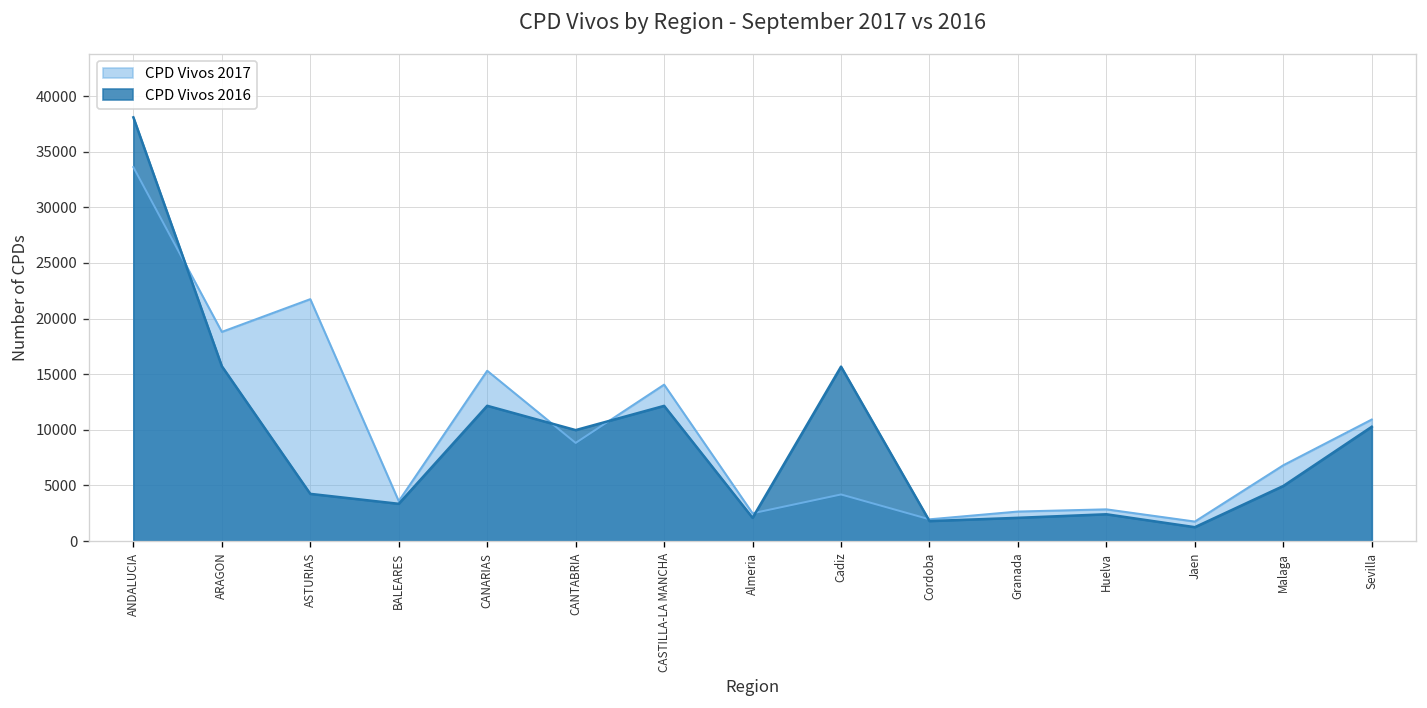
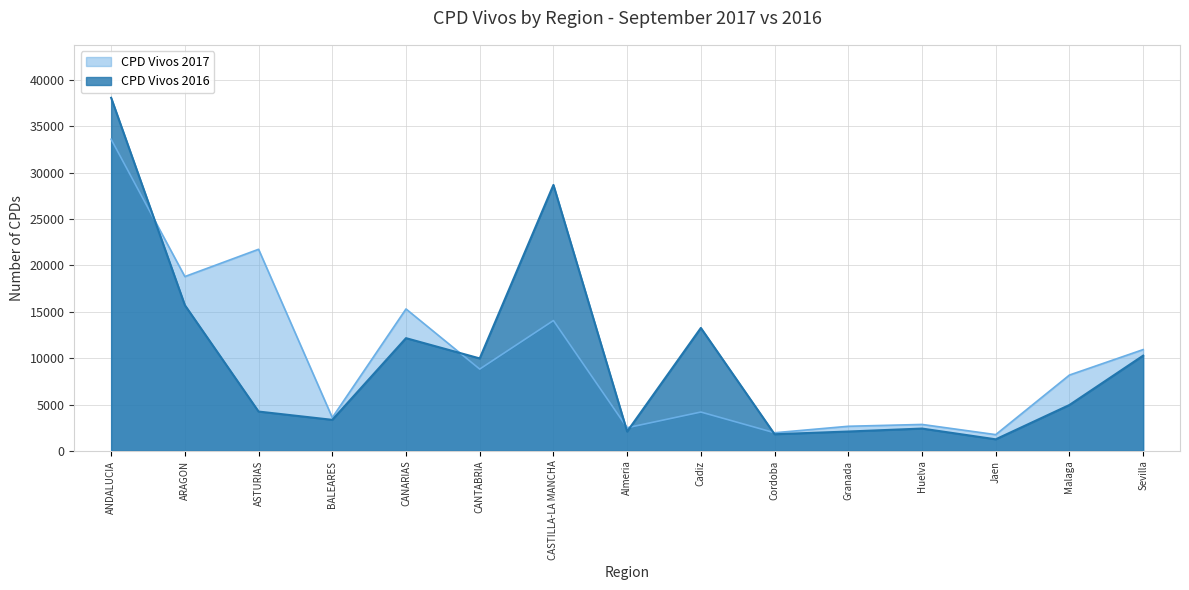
CPD Vivos 2016, CASTILLA-LA MANCHA: 12000 -> 29000
CPD Vivos 2016, Cadiz: 16000 -> 13000
CPD Vivos 2017, Malaga: 7000 -> 8000
